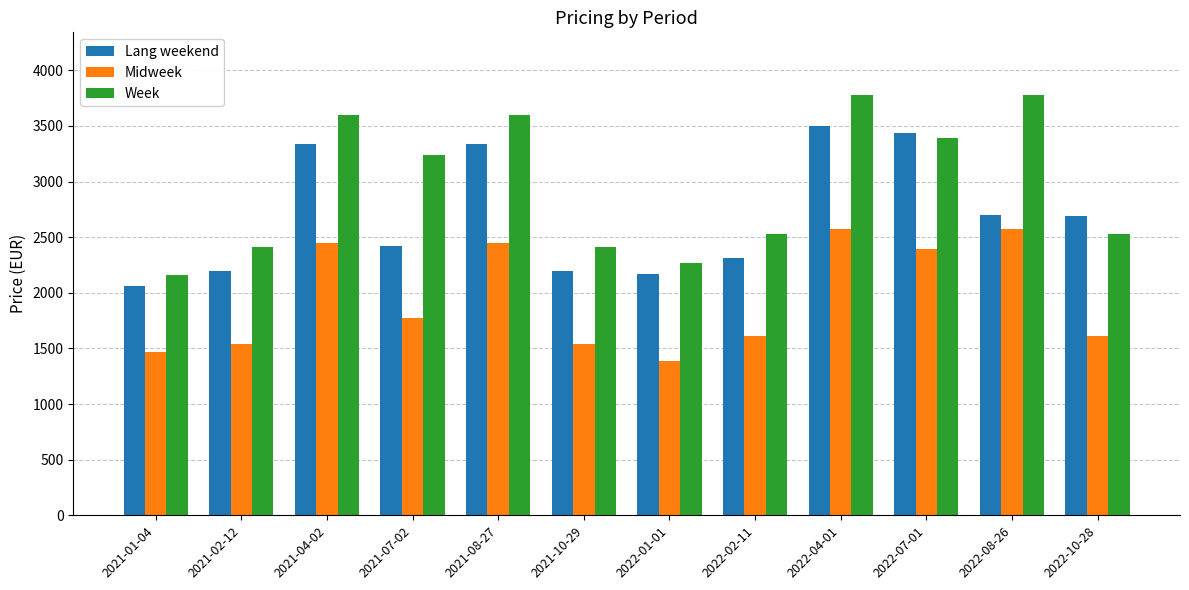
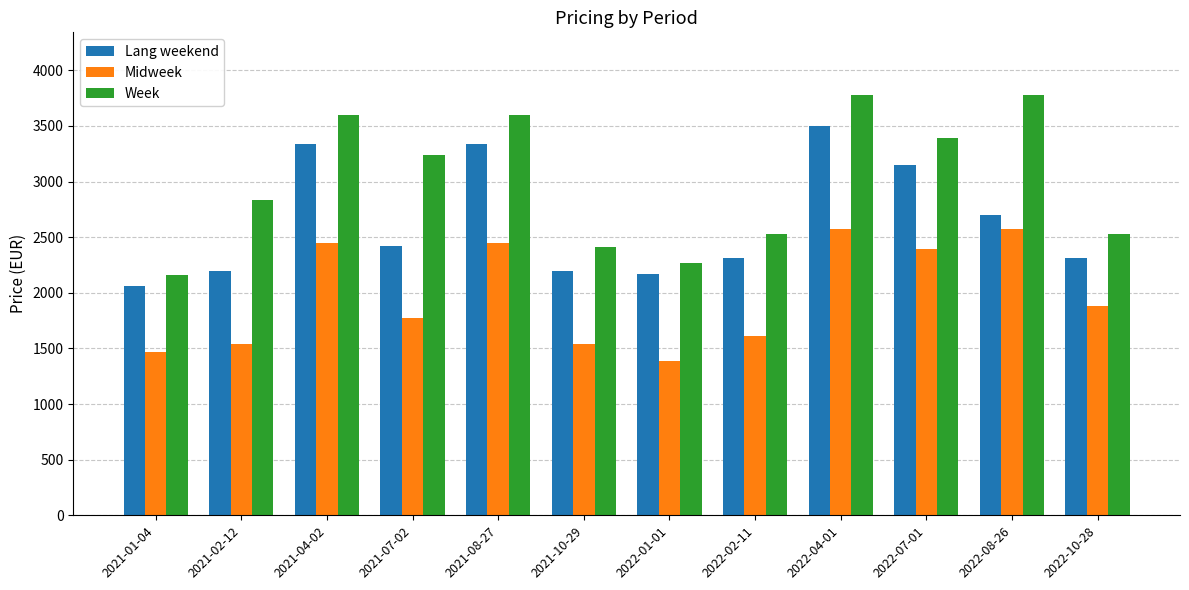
Week, 2021-02-12: 2410 -> 2830
Lang weekend, 2022-07-01: 3440 -> 3150
Lang weekend, 2022-10-28: 2690 -> 2310
Midweek, 2022-10-28: 1620 -> 1880
